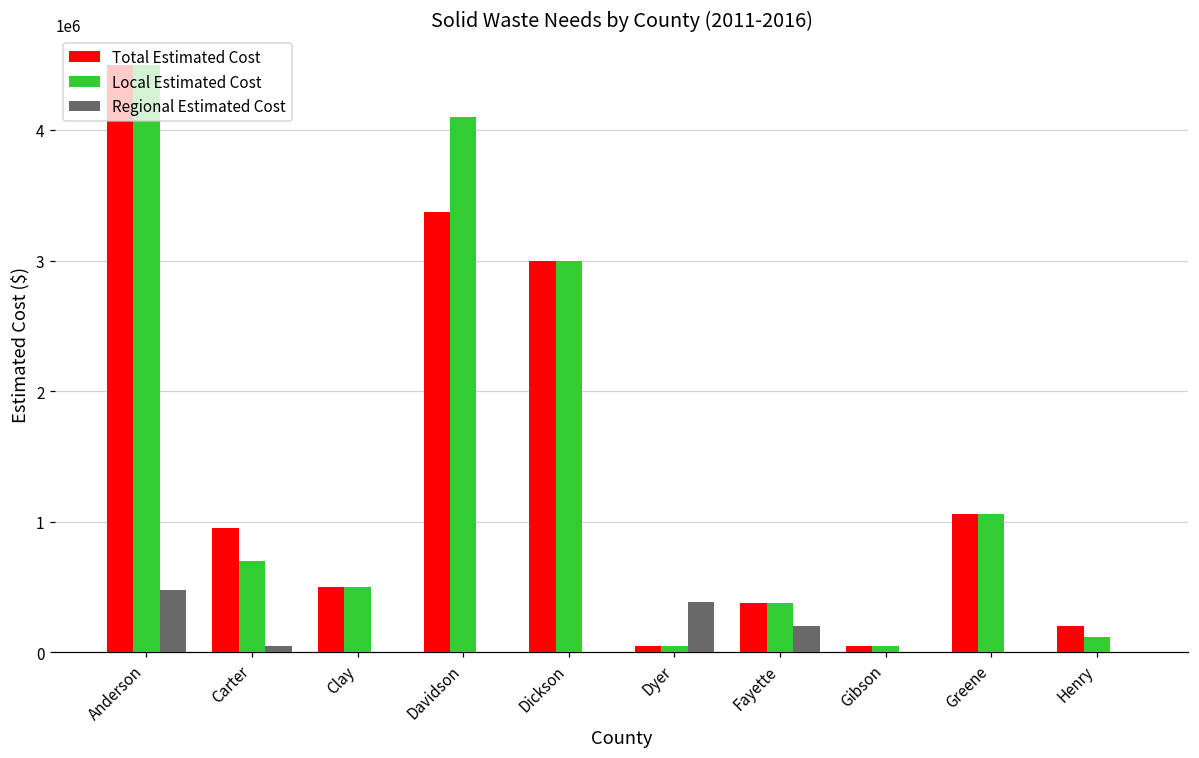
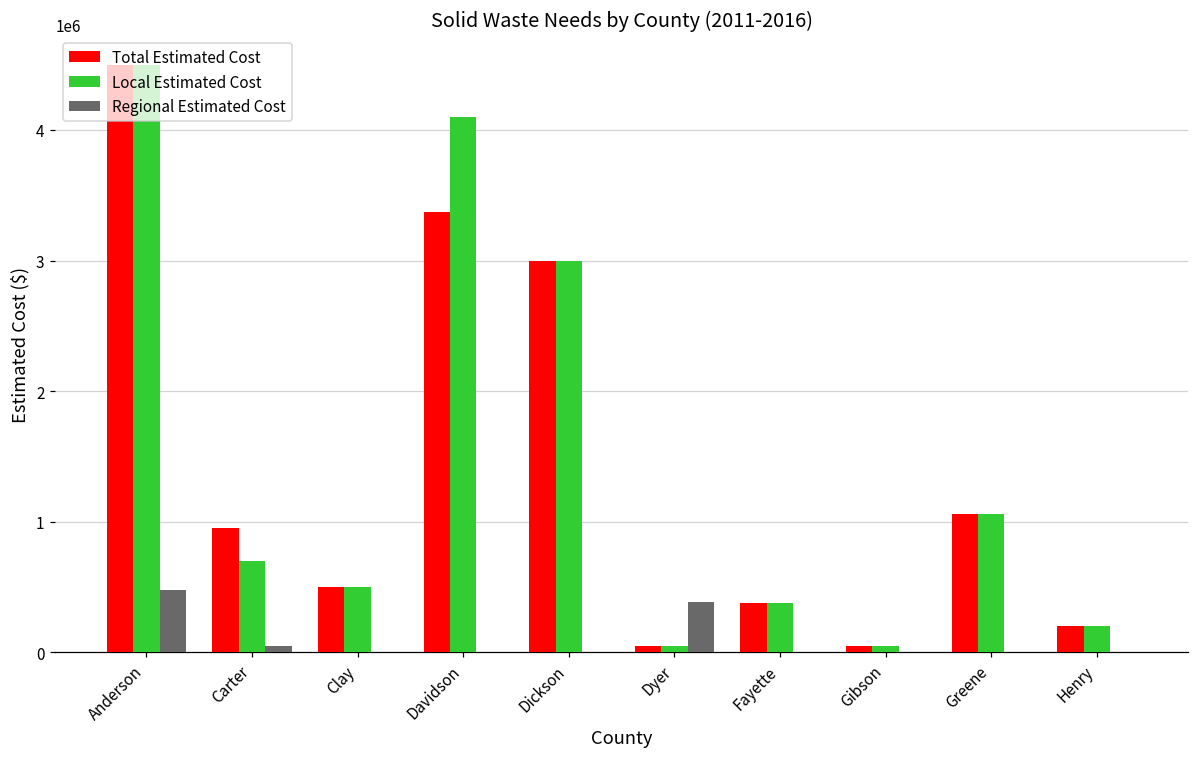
Regional Estimated Cost, Fayette: 200000 -> 0
Local Estimated Cost, Henry: 120000 -> 200000
